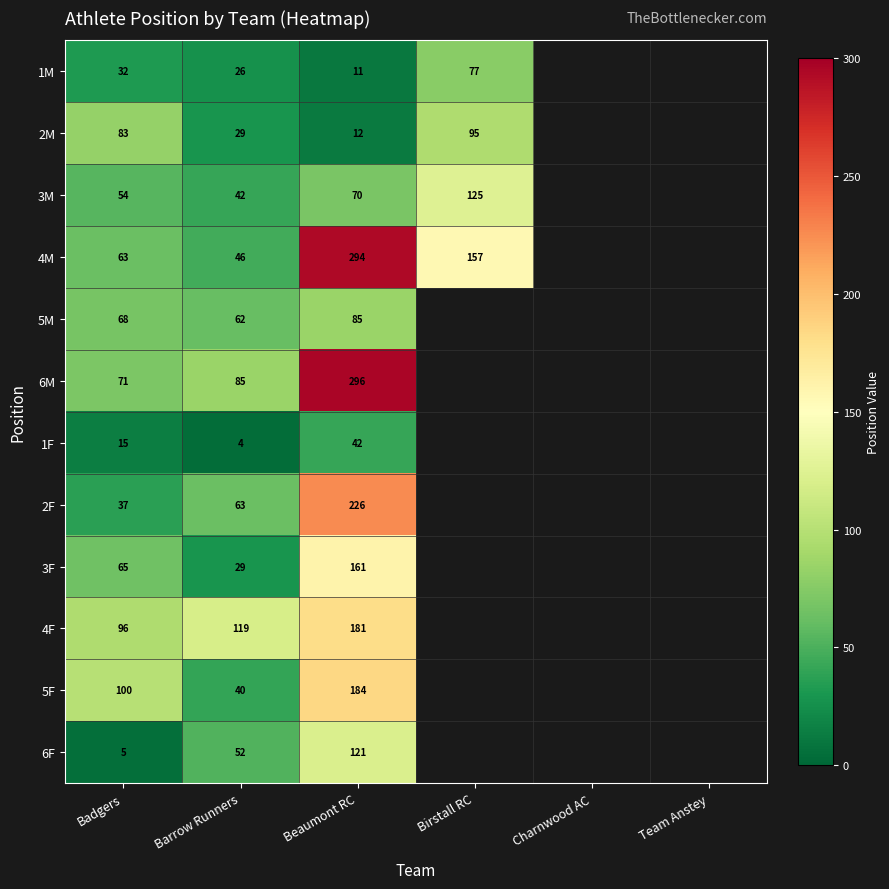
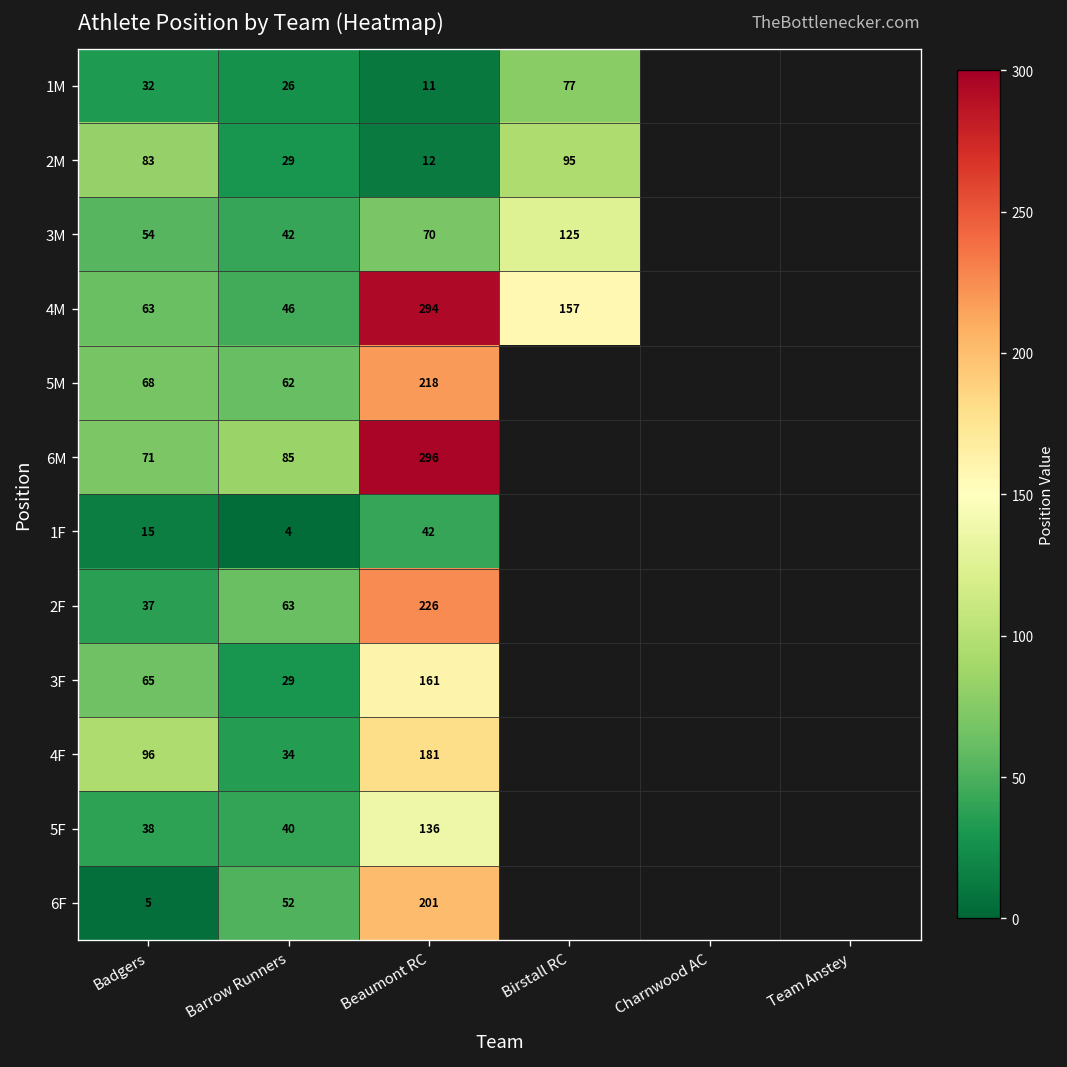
5M, Beaumont RC: 85 -> 218
4F, Barrow Runners: 119 -> 34
5F, Badgers: 100 -> 38
5F, Beaumont RC: 184 -> 136
6F, Beaumont RC: 121 -> 201
